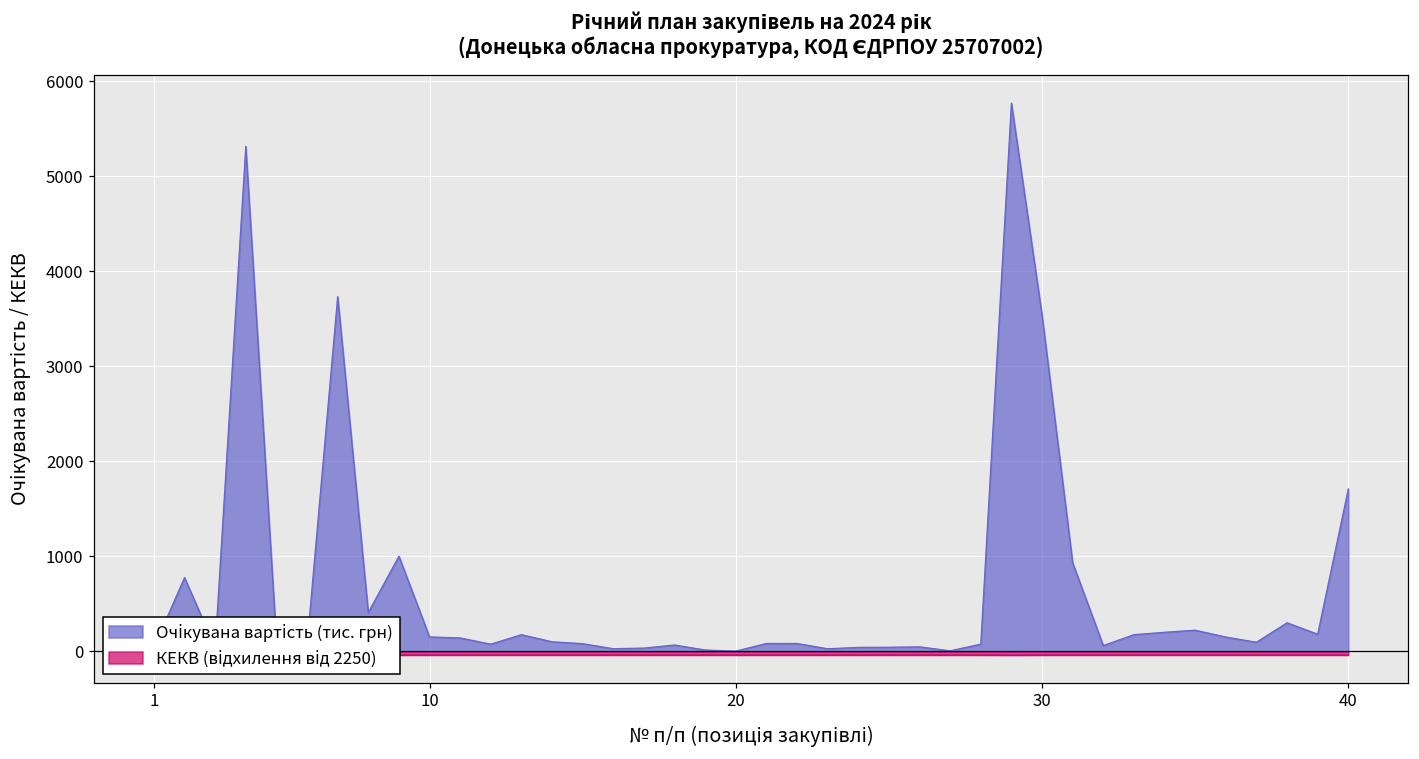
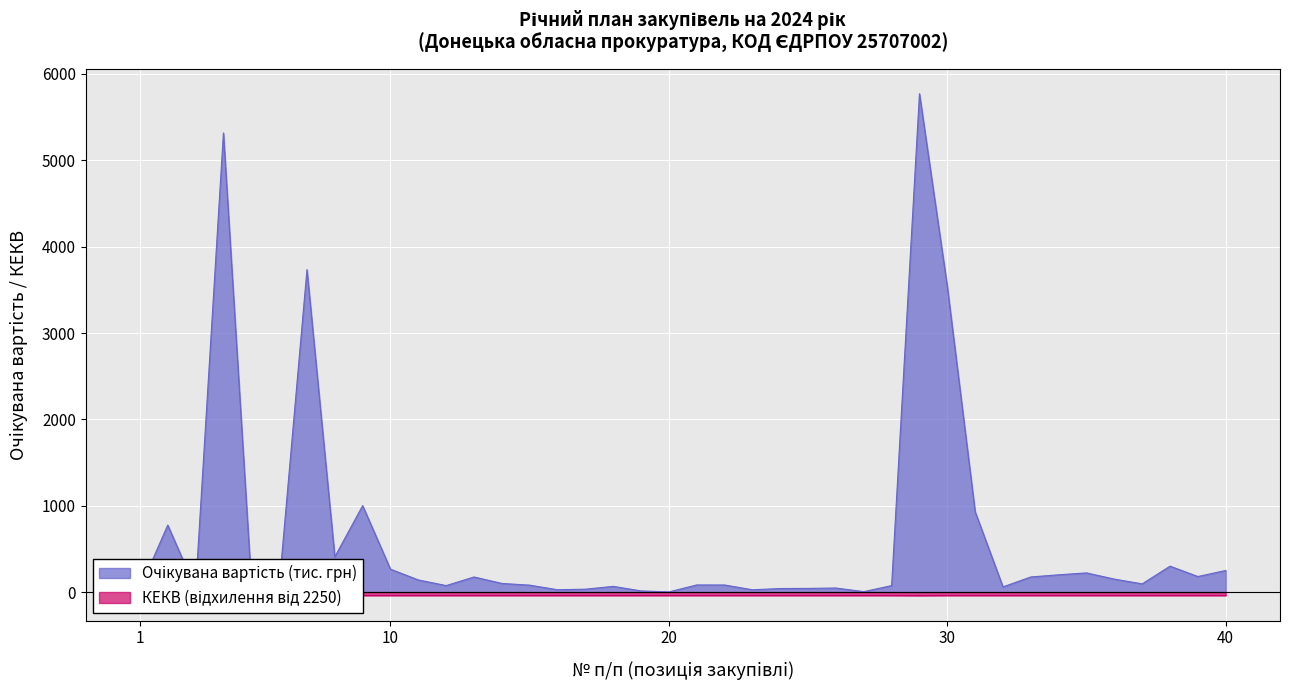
Очікувана вартість (тис. грн), 10: 200 -> 300
Очікувана вартість (тис. грн), 40: 1700 -> 300
